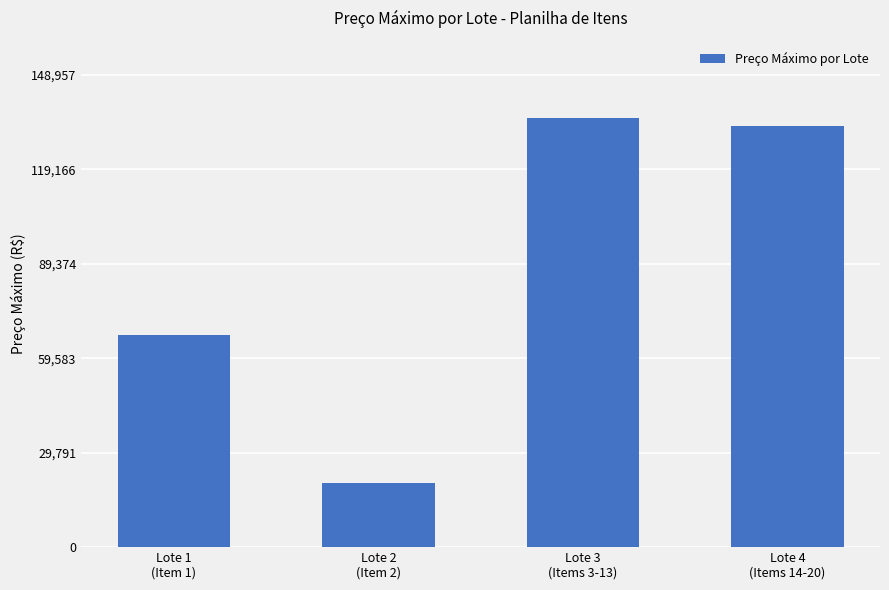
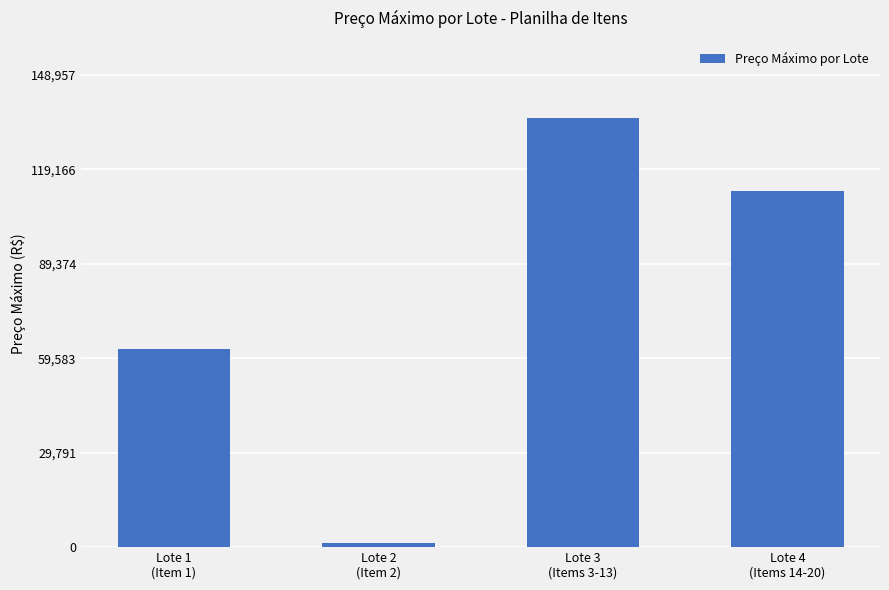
Lote 1 (Item 1): 67,000 -> 62,000
Lote 2 (Item 2): 20,000 -> 1,000
Lote 4 (Items 14-20): 133,000 -> 112,000
